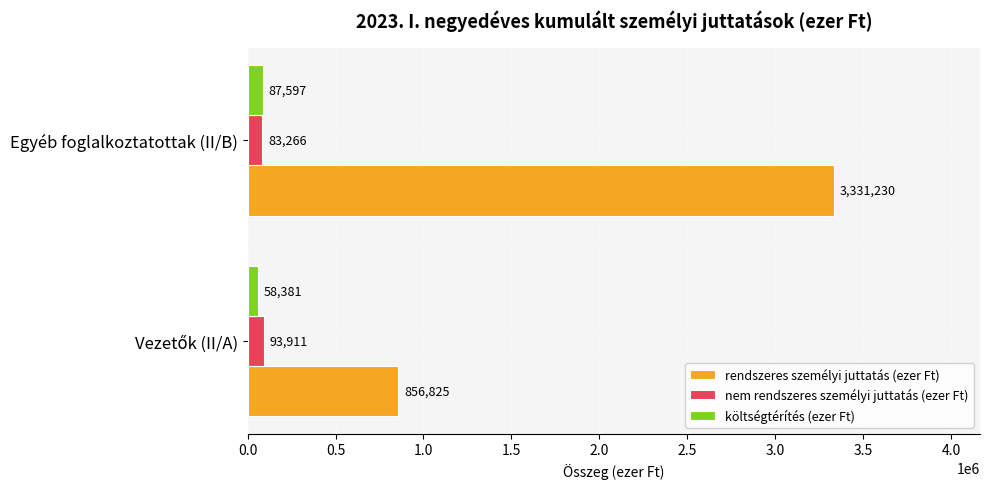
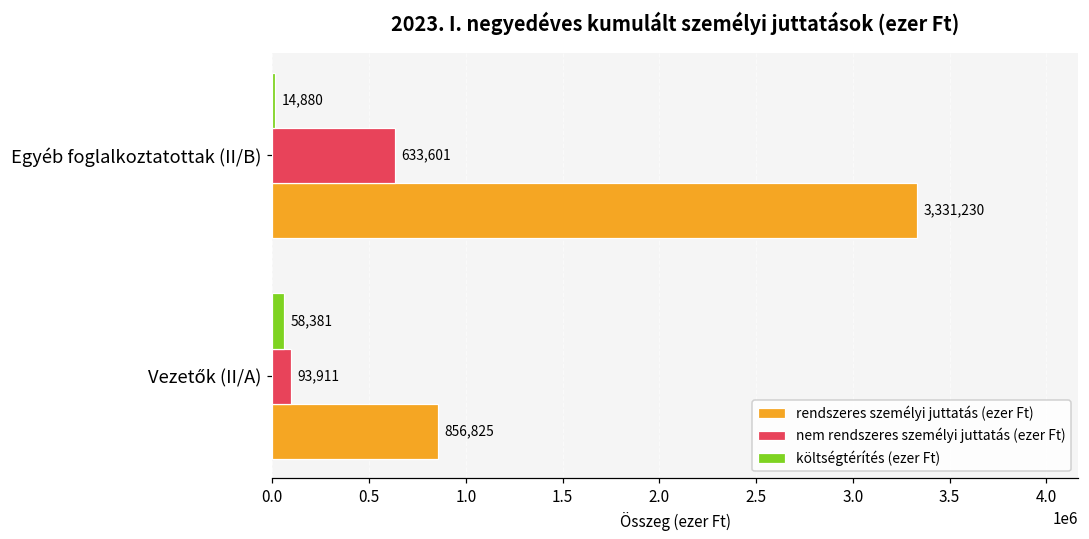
költségtérítés (ezer Ft), Egyéb foglalkoztatottak (II/B): 87,597 -> 14,880
nem rendszeres személyi juttatás (ezer Ft), Egyéb foglalkoztatottak (II/B): 83,266 -> 633,601
